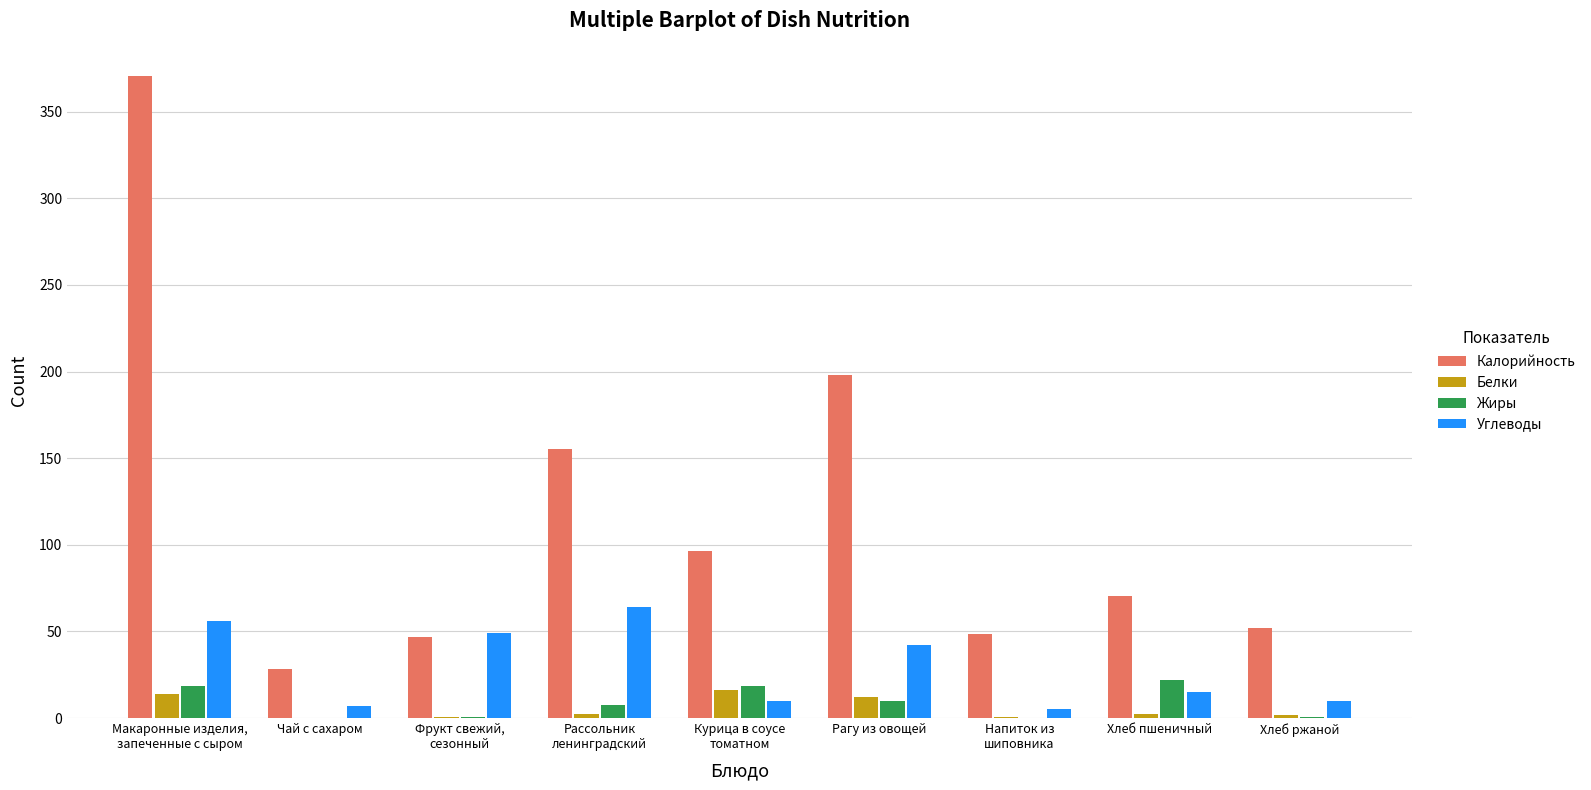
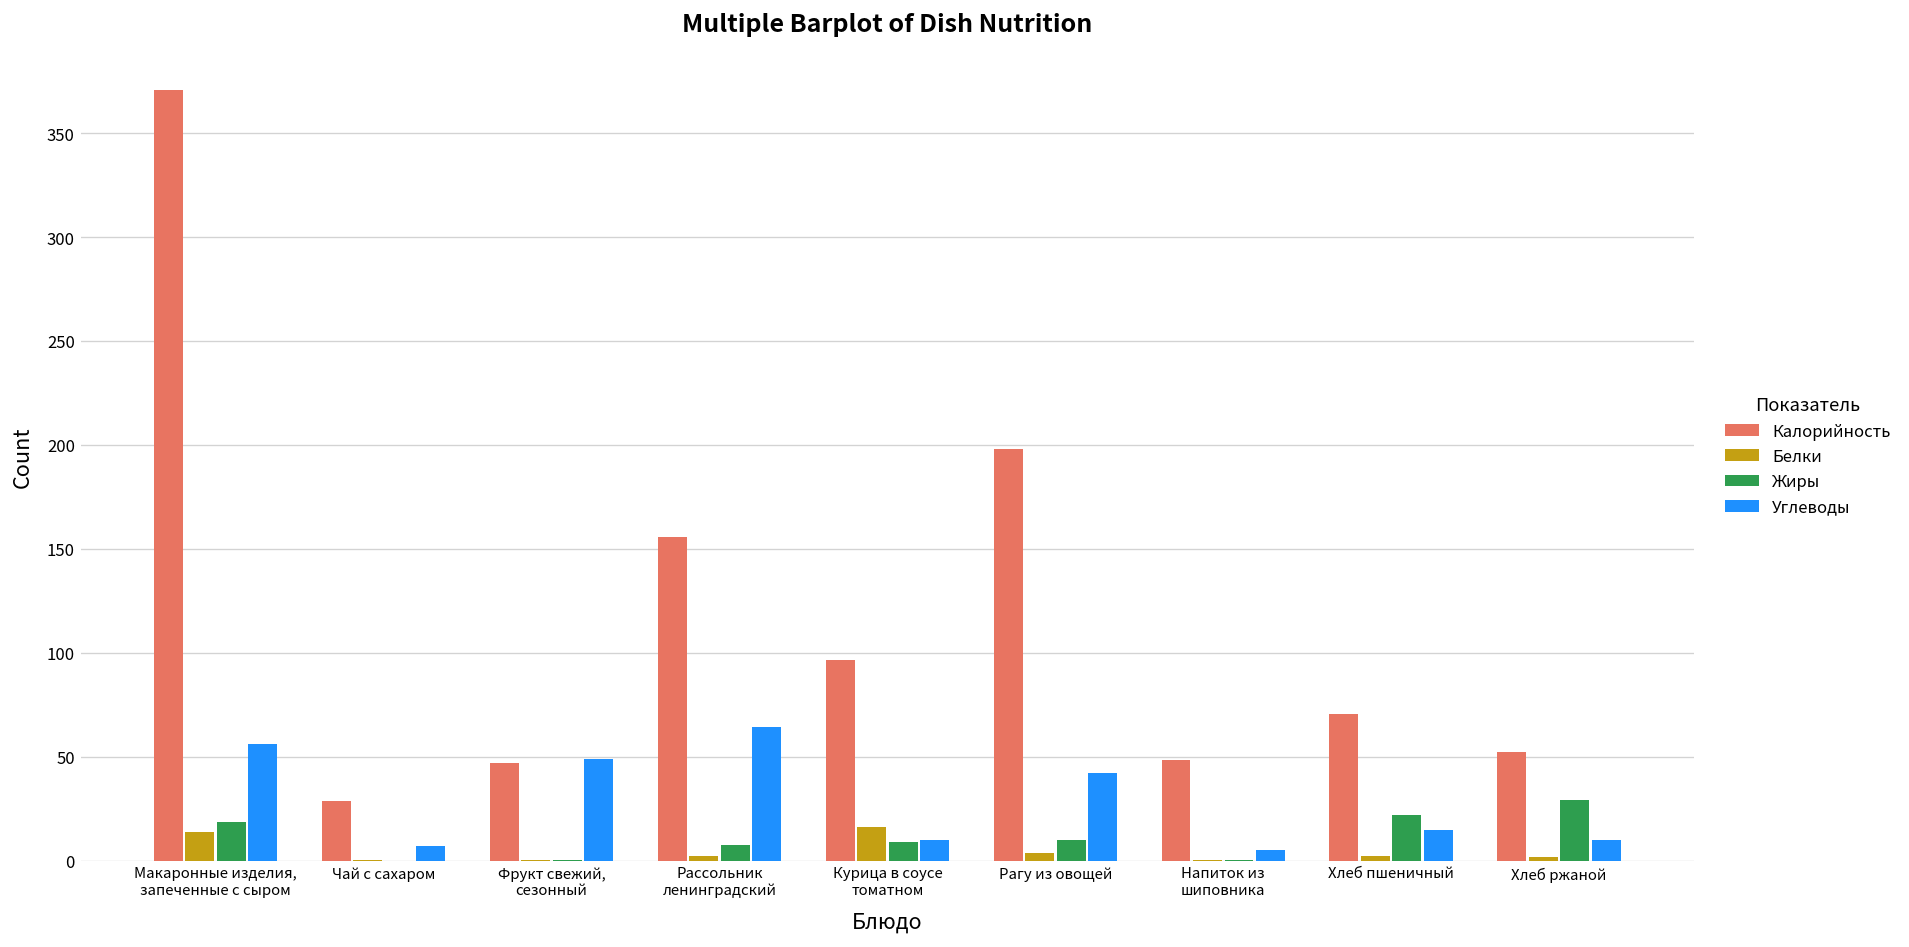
Жиры, Курица в соусе томатном: 19 -> 9
Белки, Рагу из овощей: 12 -> 3
Жиры, Хлеб ржаной: 0 -> 29
